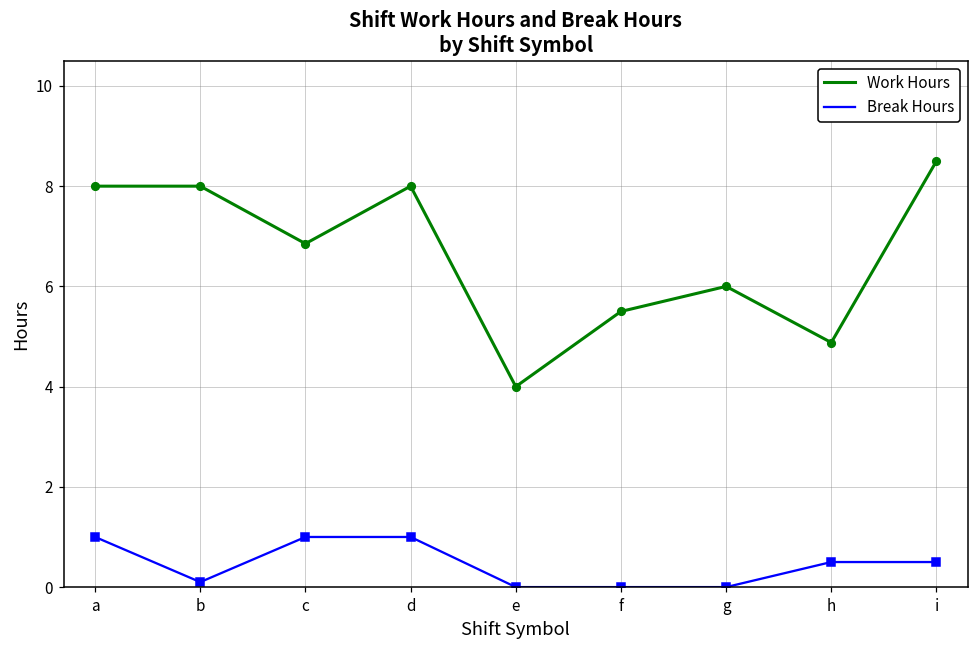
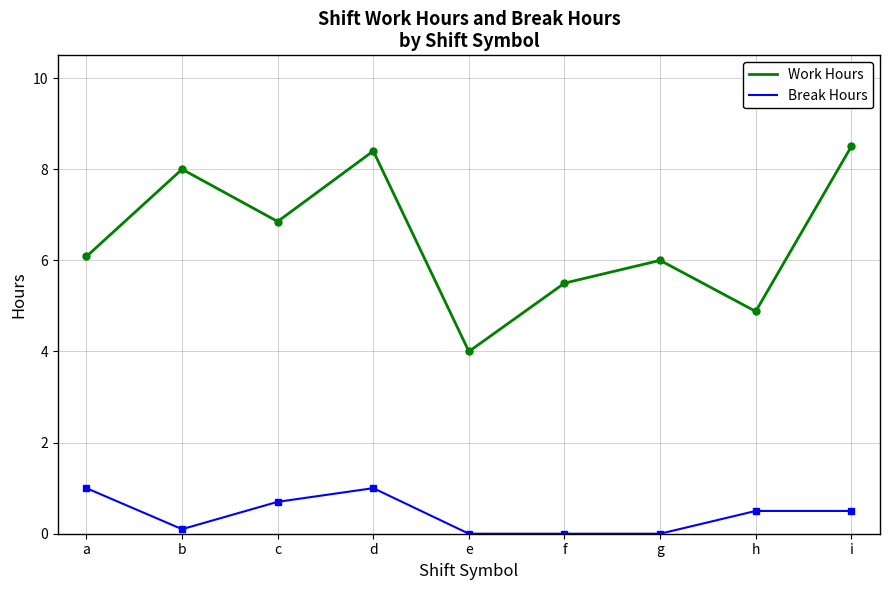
Work Hours, a: 8.0 -> 6.1
Break Hours, c: 1.0 -> 0.7
Work Hours, d: 8.0 -> 8.4
